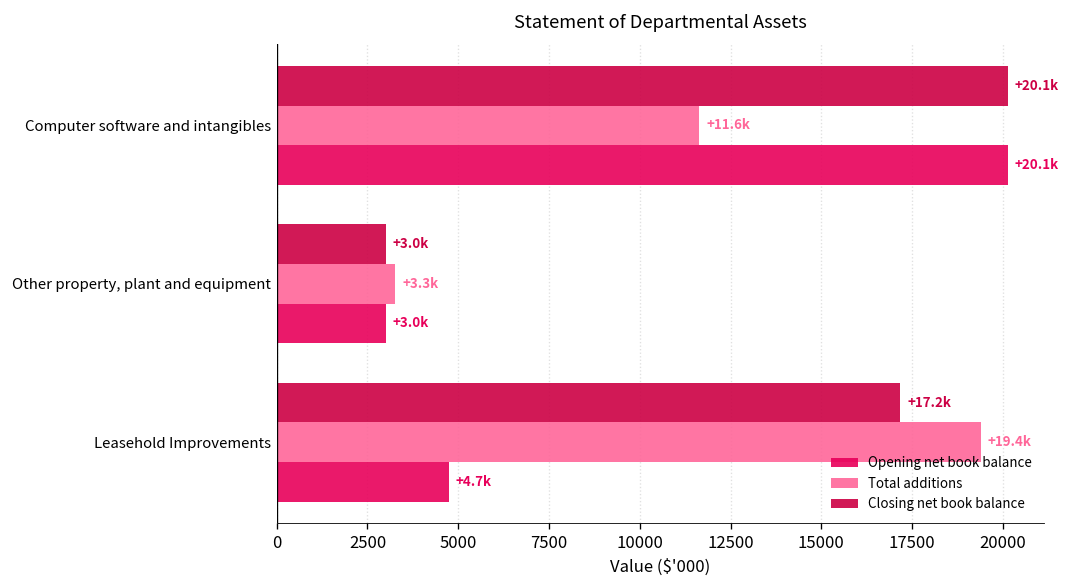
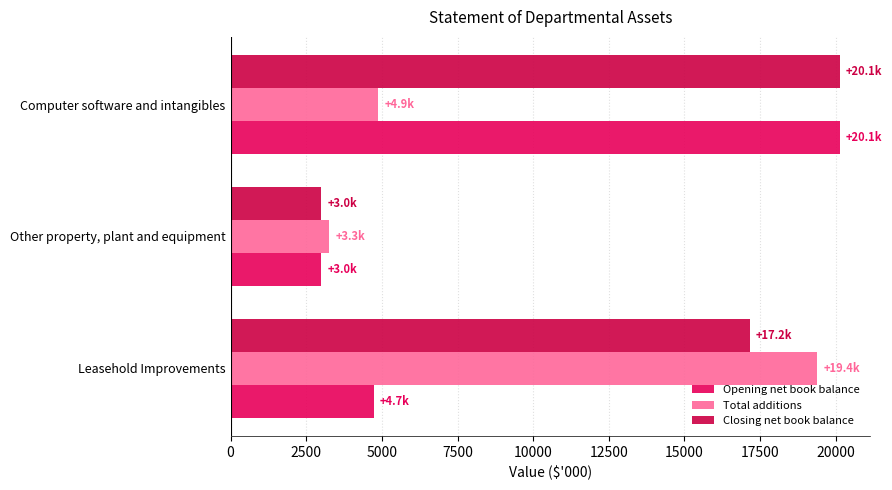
Total additions, Computer software and intangibles: +11.6k -> +4.9k
